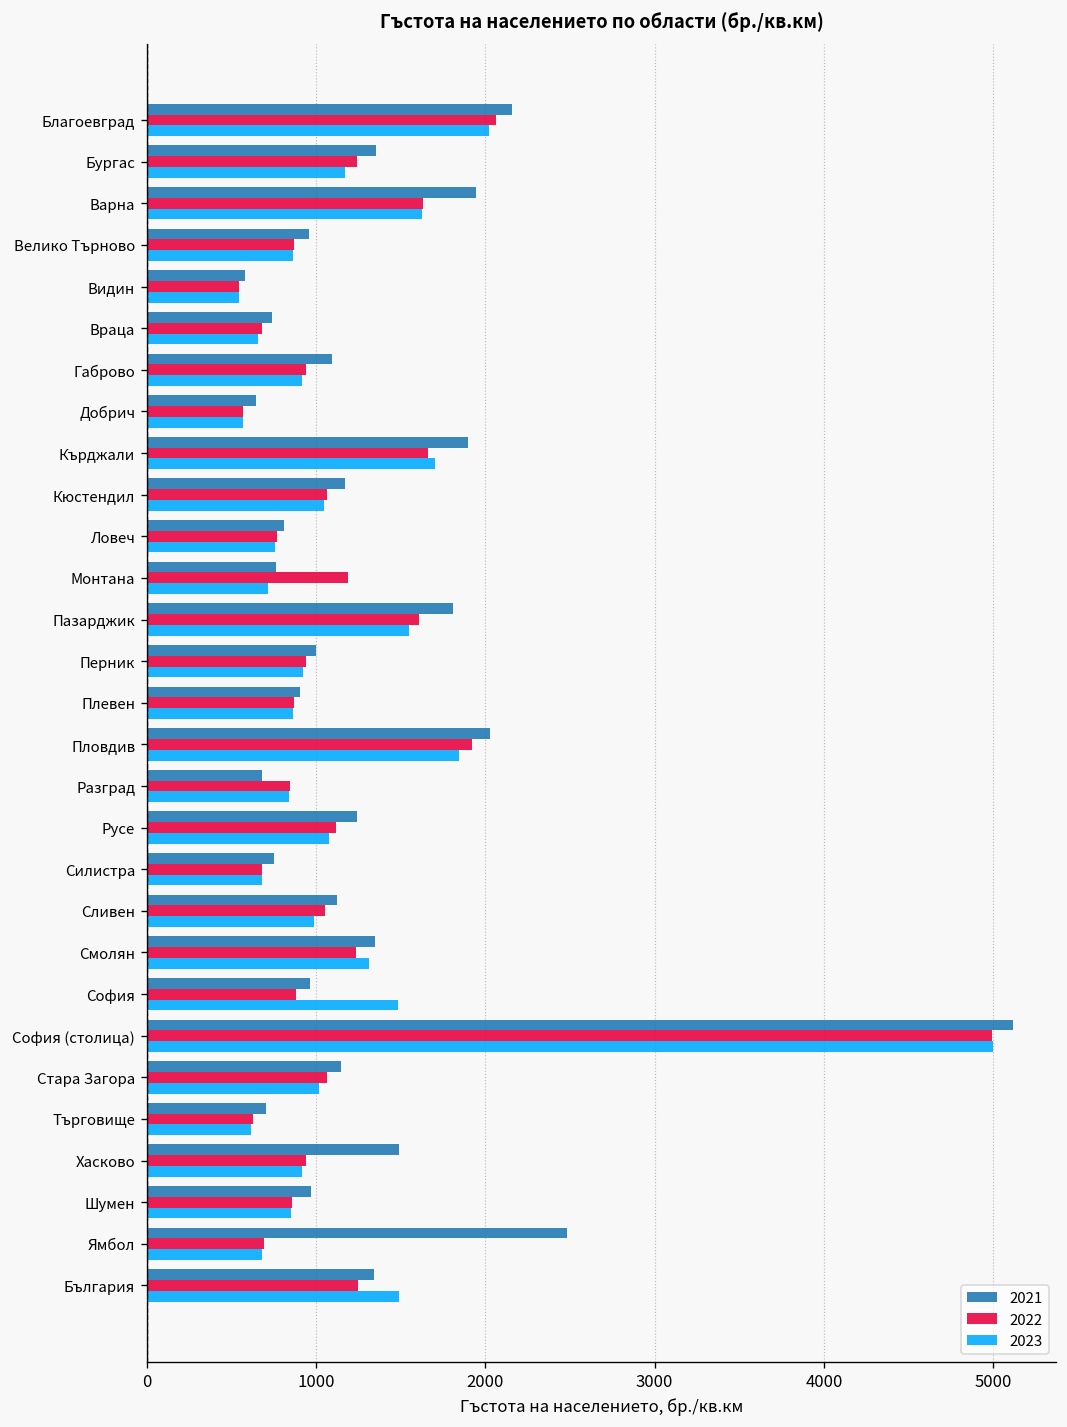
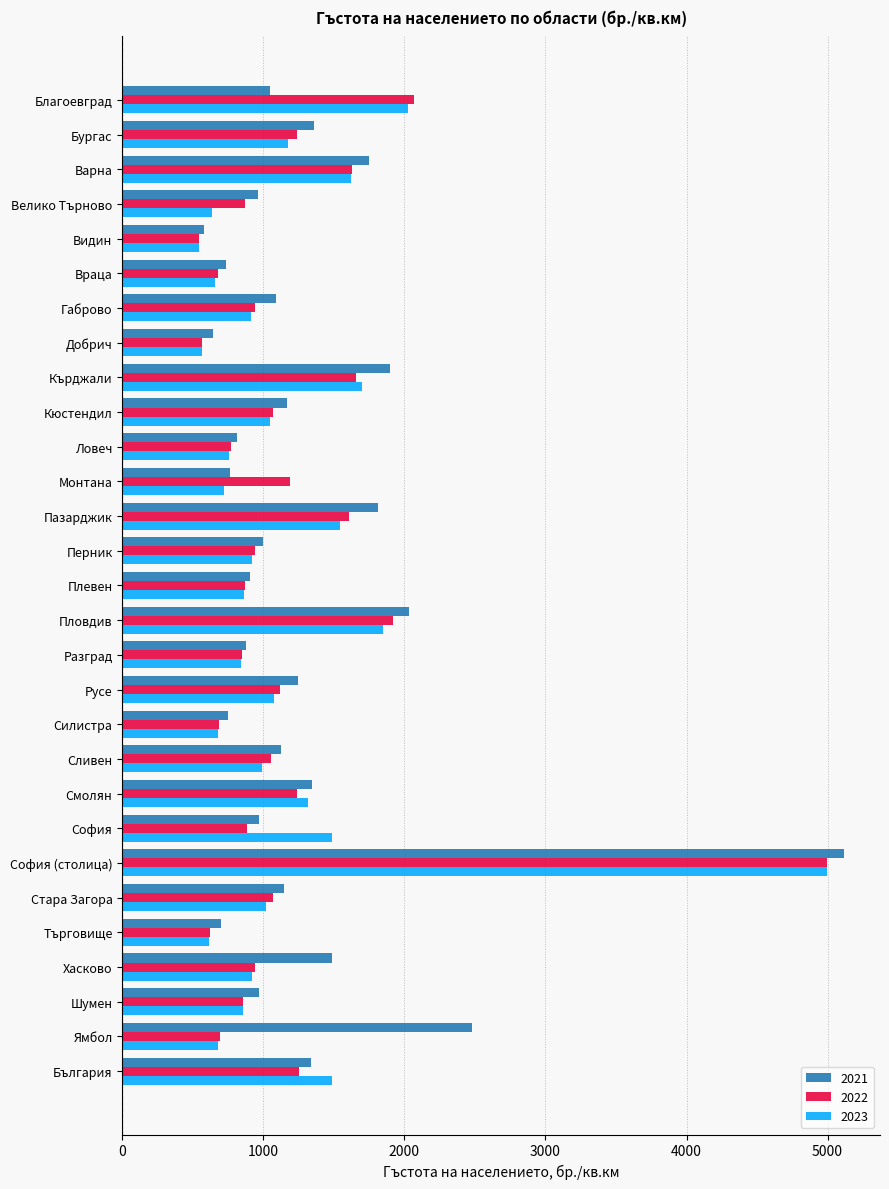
2021, Благоевград: 2160 -> 1050
2021, Варна: 1940 -> 1750
2023, Велико Търново: 860 -> 640
2021, Разград: 680 -> 880
